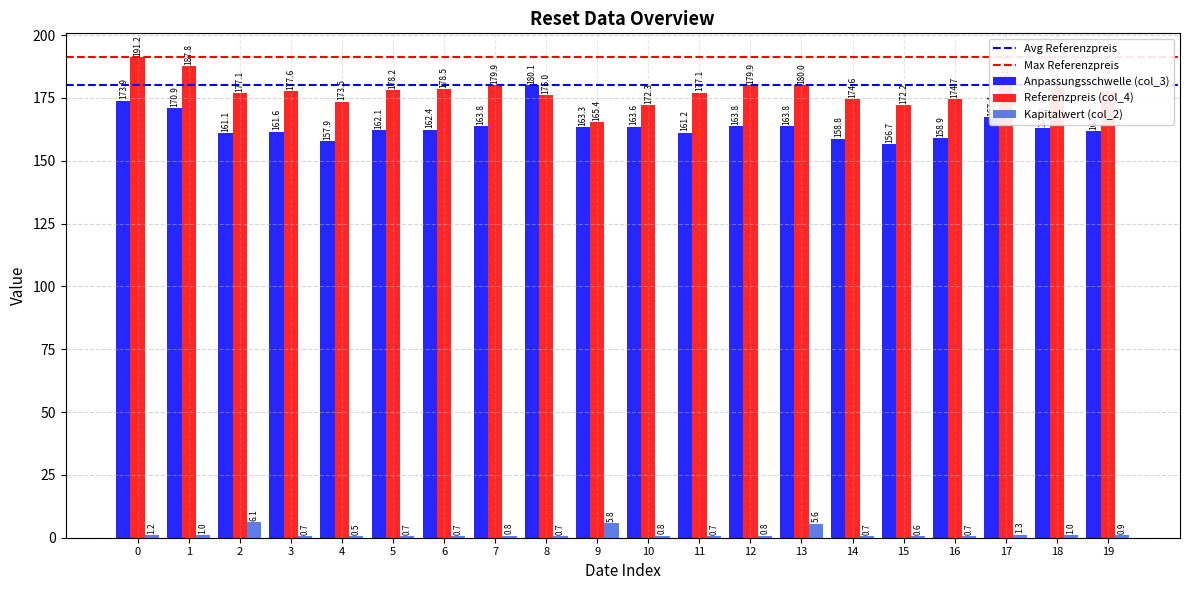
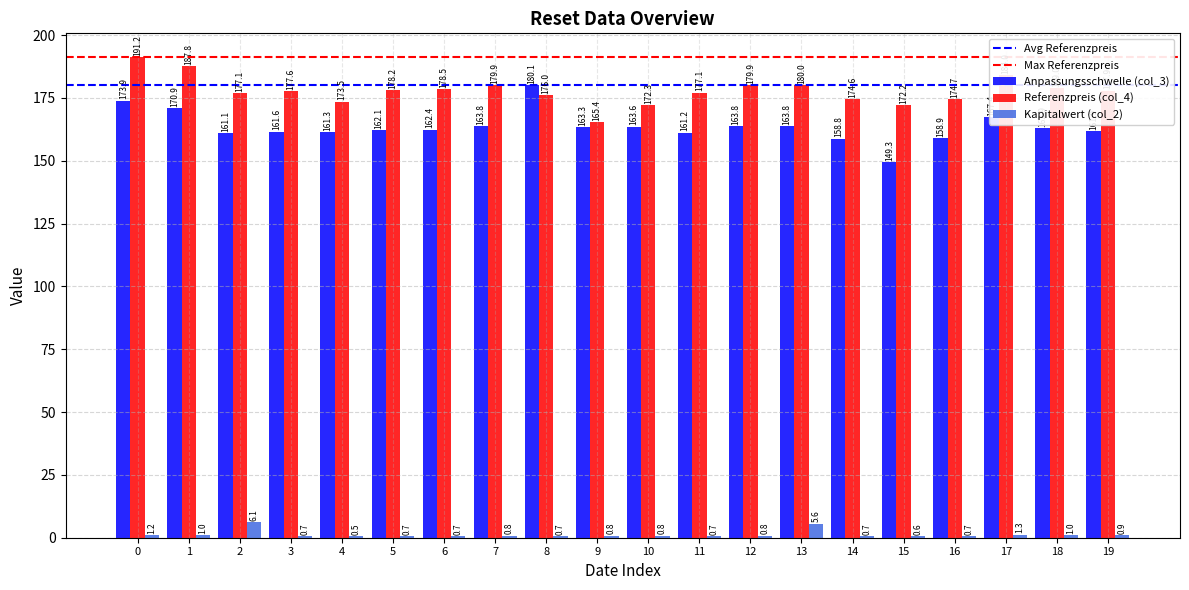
Anpassungsschwelle (col_3), 4: 157.9 -> 161.3
Kapitalwert (col_2), 9: 5.8 -> 0.8
Anpassungsschwelle (col_3), 15: 156.7 -> 149.3
